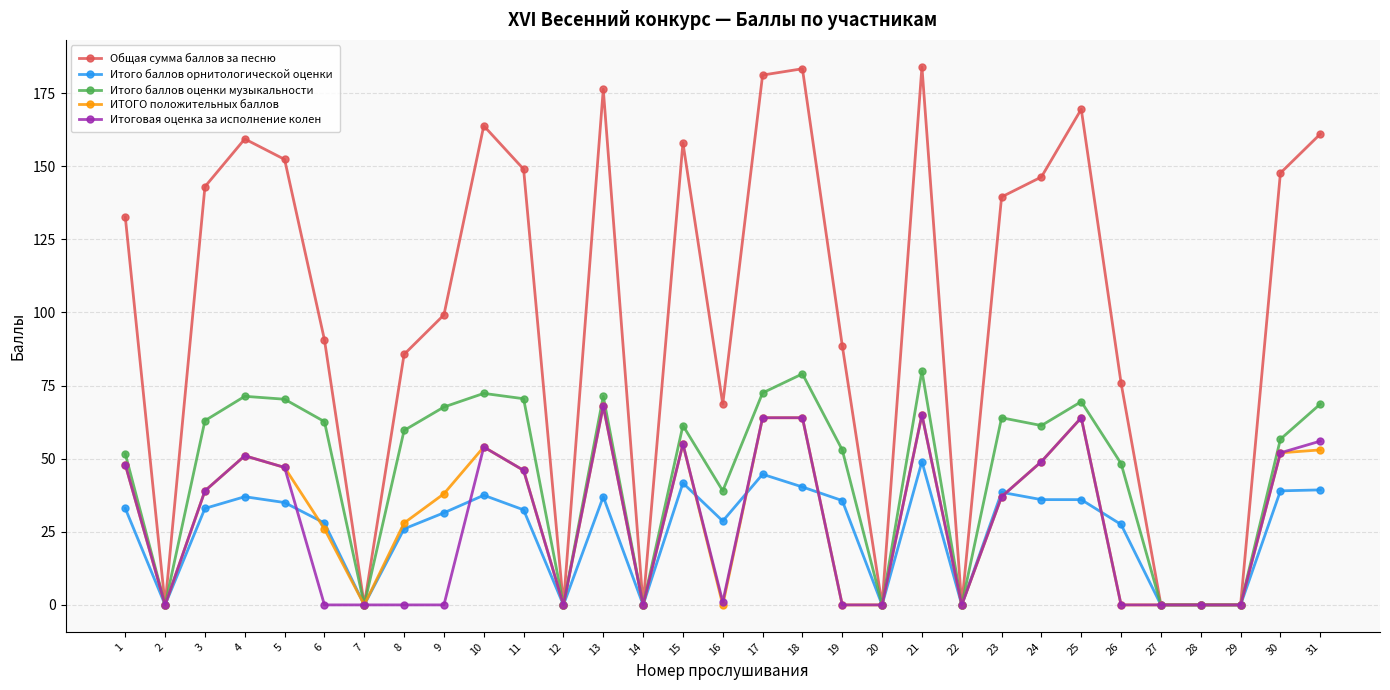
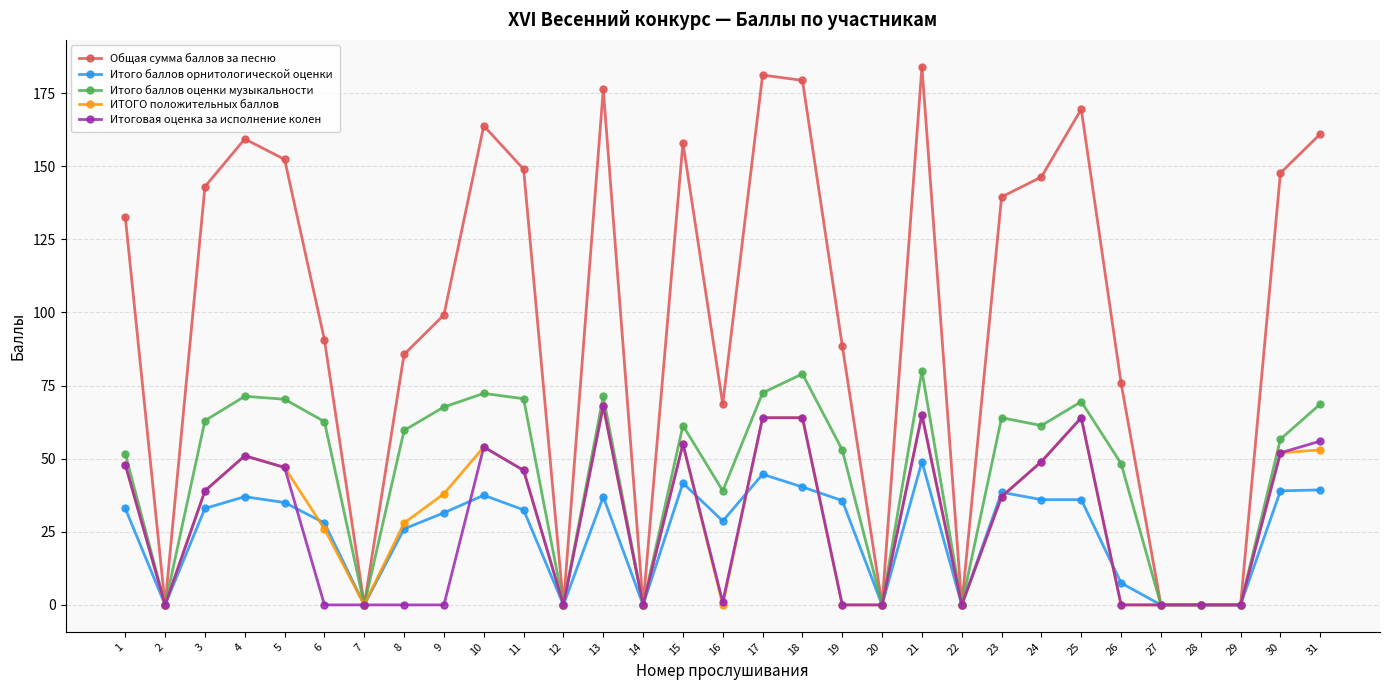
Общая сумма баллов за песню, 18: 183 -> 179
Итого баллов орнитологической оценки, 26: 28 -> 8
